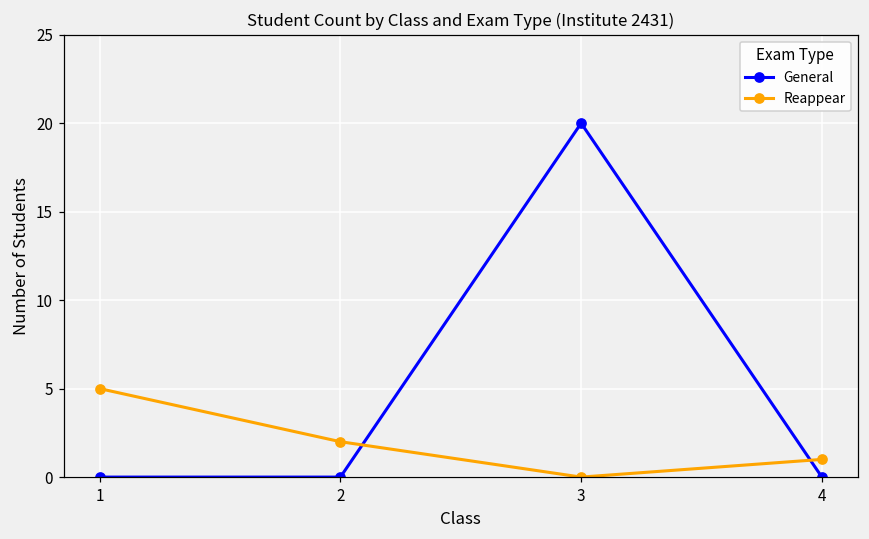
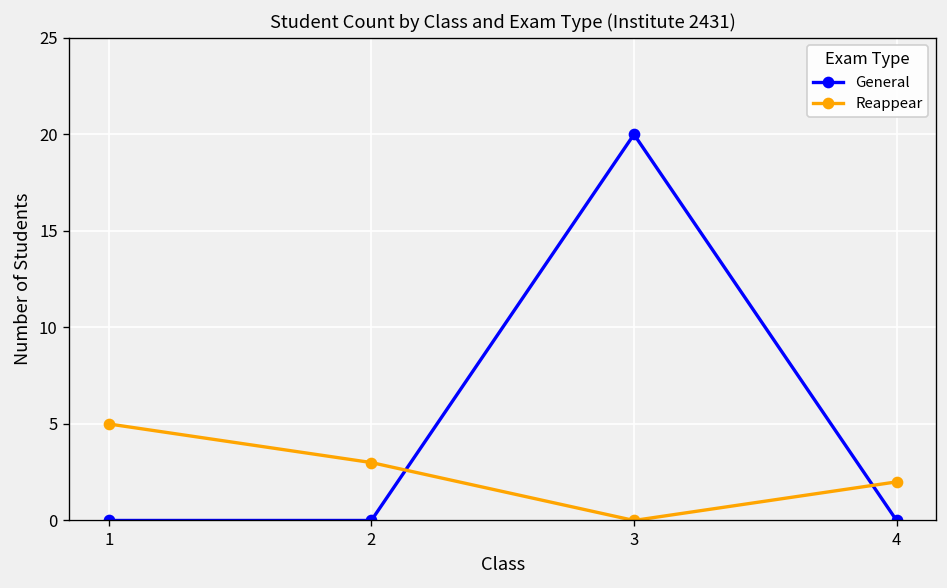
Reappear, 2: 2 -> 3
Reappear, 4: 1 -> 2
